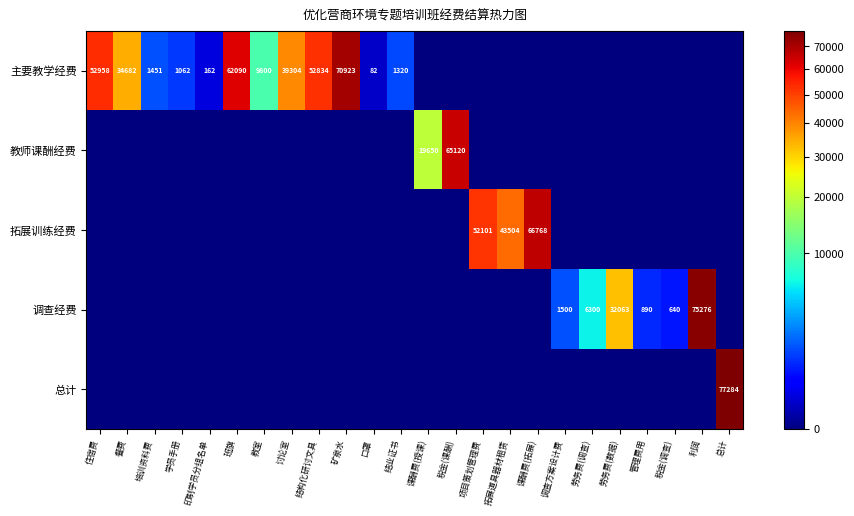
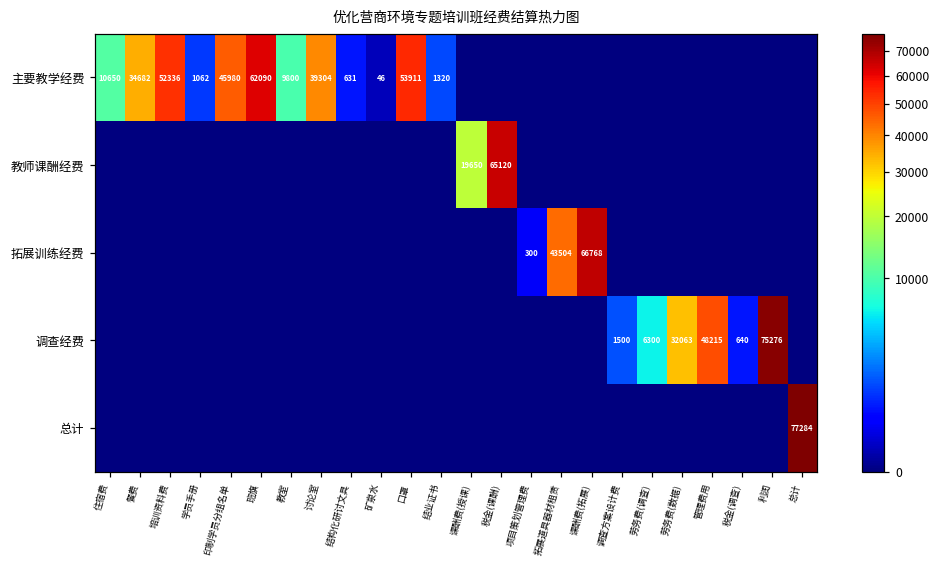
主要教学经费, 住宿费: 52958 -> 10650
主要教学经费, 培训资料费: 1451 -> 52336
主要教学经费, 印制学员分组名单: 162 -> 45980
主要教学经费, 结构化研讨文具: 52834 -> 631
主要教学经费, 矿泉水: 70923 -> 46
主要教学经费, 口罩: 82 -> 53911
拓展训练经费, 项目策划管理费: 52101 -> 300
调查经费, 管理费用: 890 -> 48215
